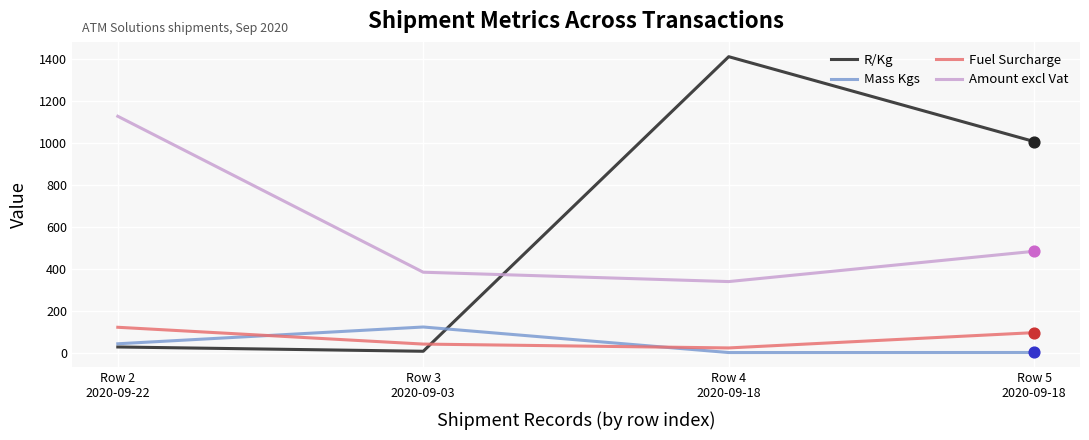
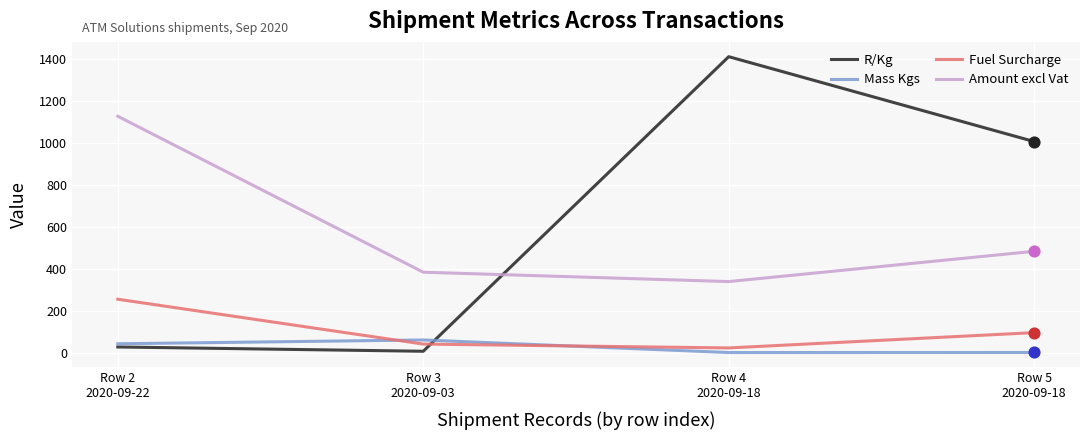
Fuel Surcharge, Row 2 2020-09-22: 120 -> 250
Mass Kgs, Row 3 2020-09-03: 120 -> 60
